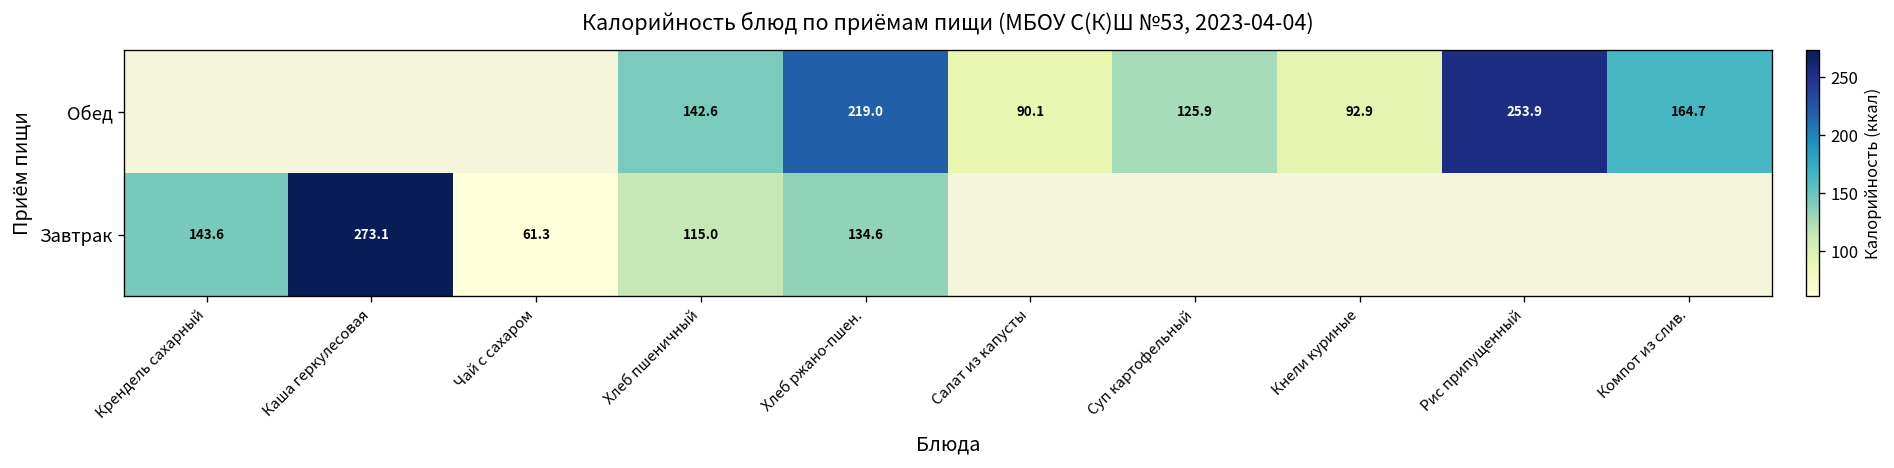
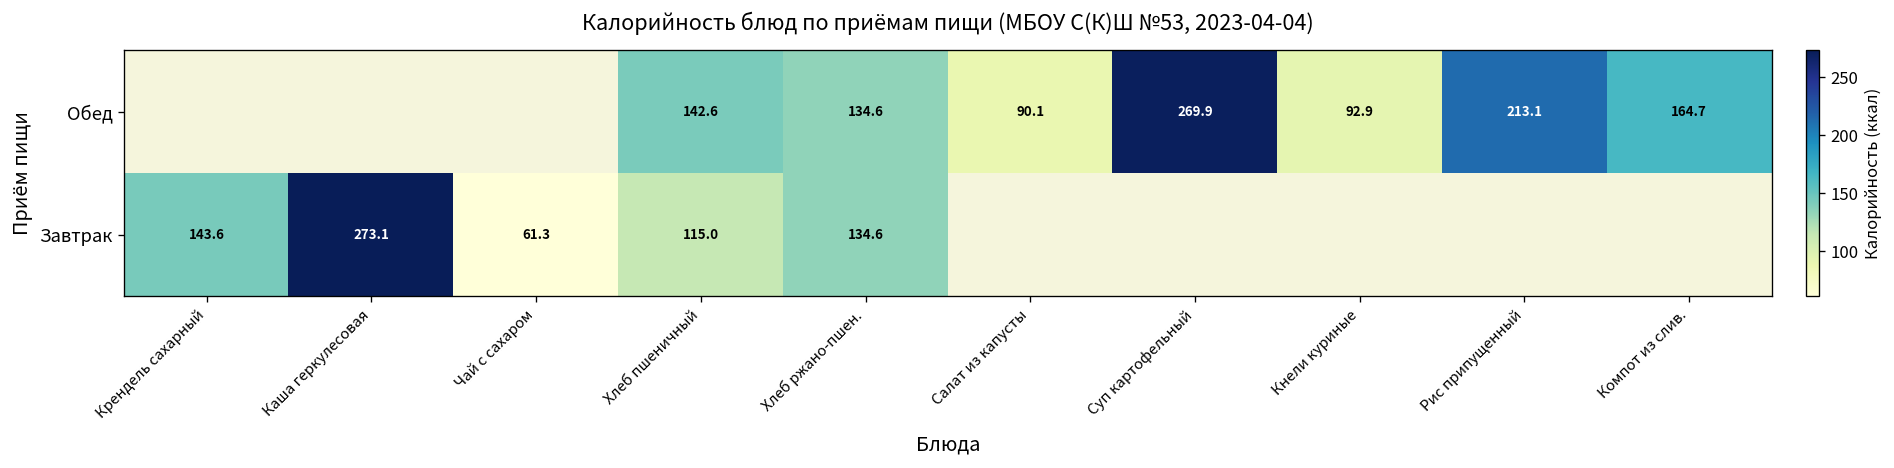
Обед, Хлеб ржано-пшен.: 219.0 -> 134.6
Обед, Суп картофельный: 125.9 -> 269.9
Обед, Рис припущенный: 253.9 -> 213.1
